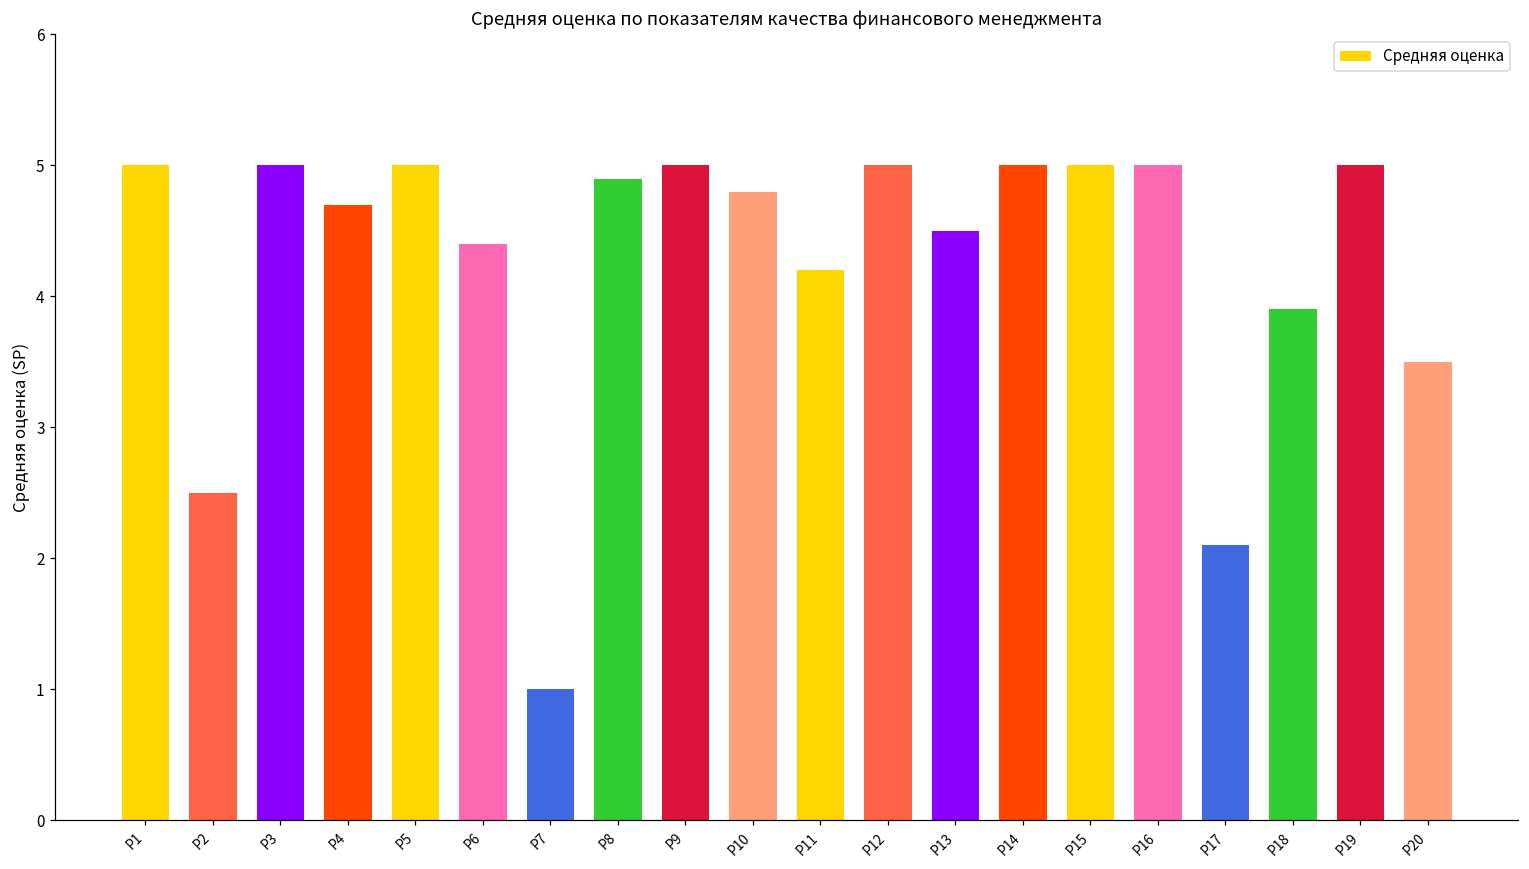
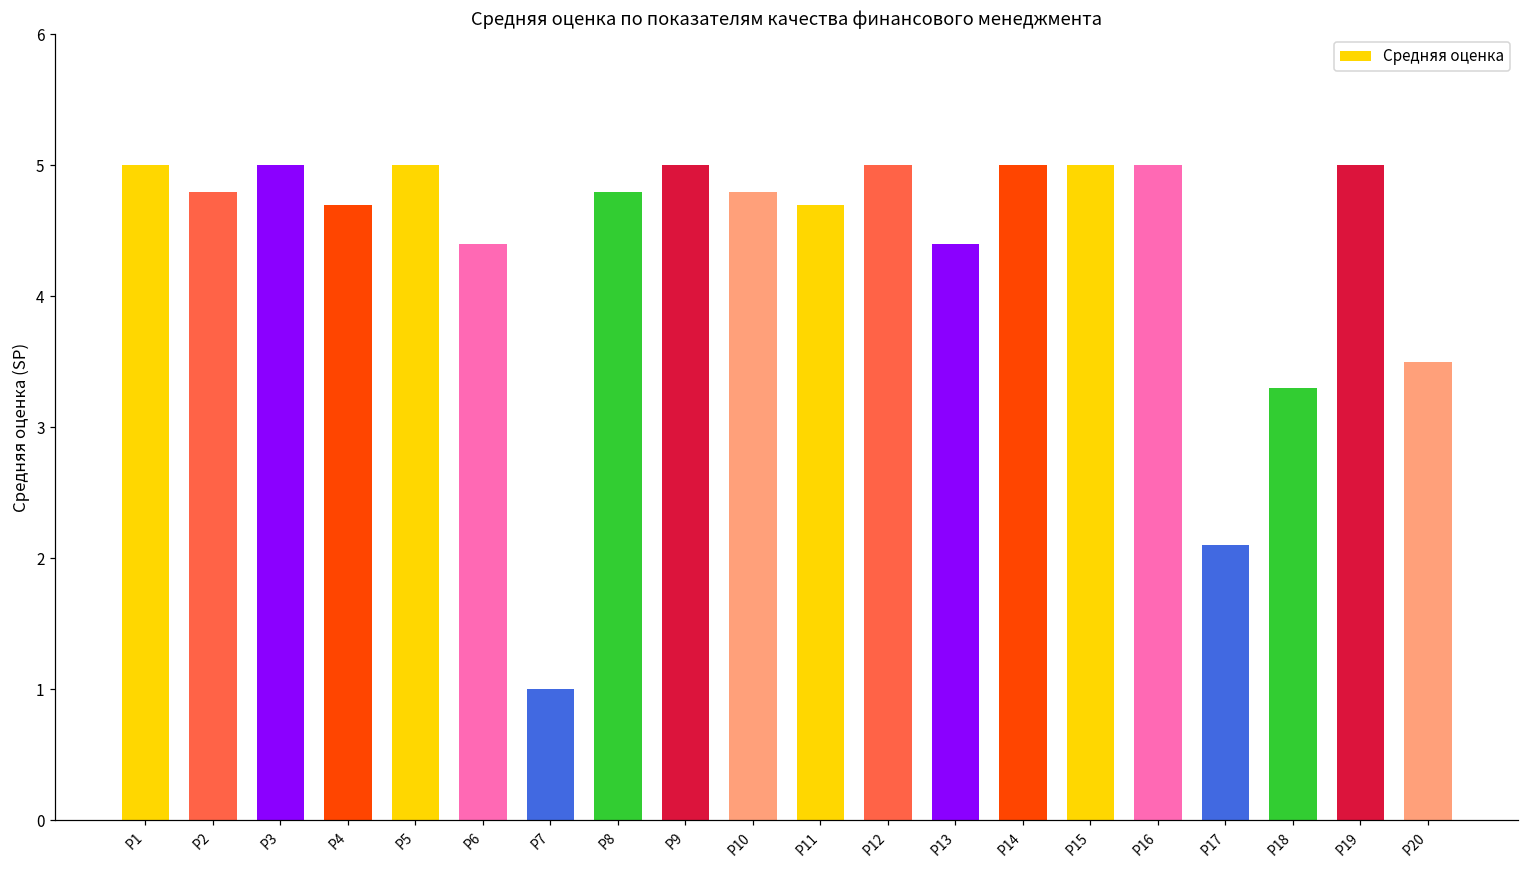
Р2: 2.5 -> 4.8
Р8: 4.9 -> 4.8
Р11: 4.2 -> 4.7
Р13: 4.5 -> 4.4
Р18: 3.9 -> 3.3
